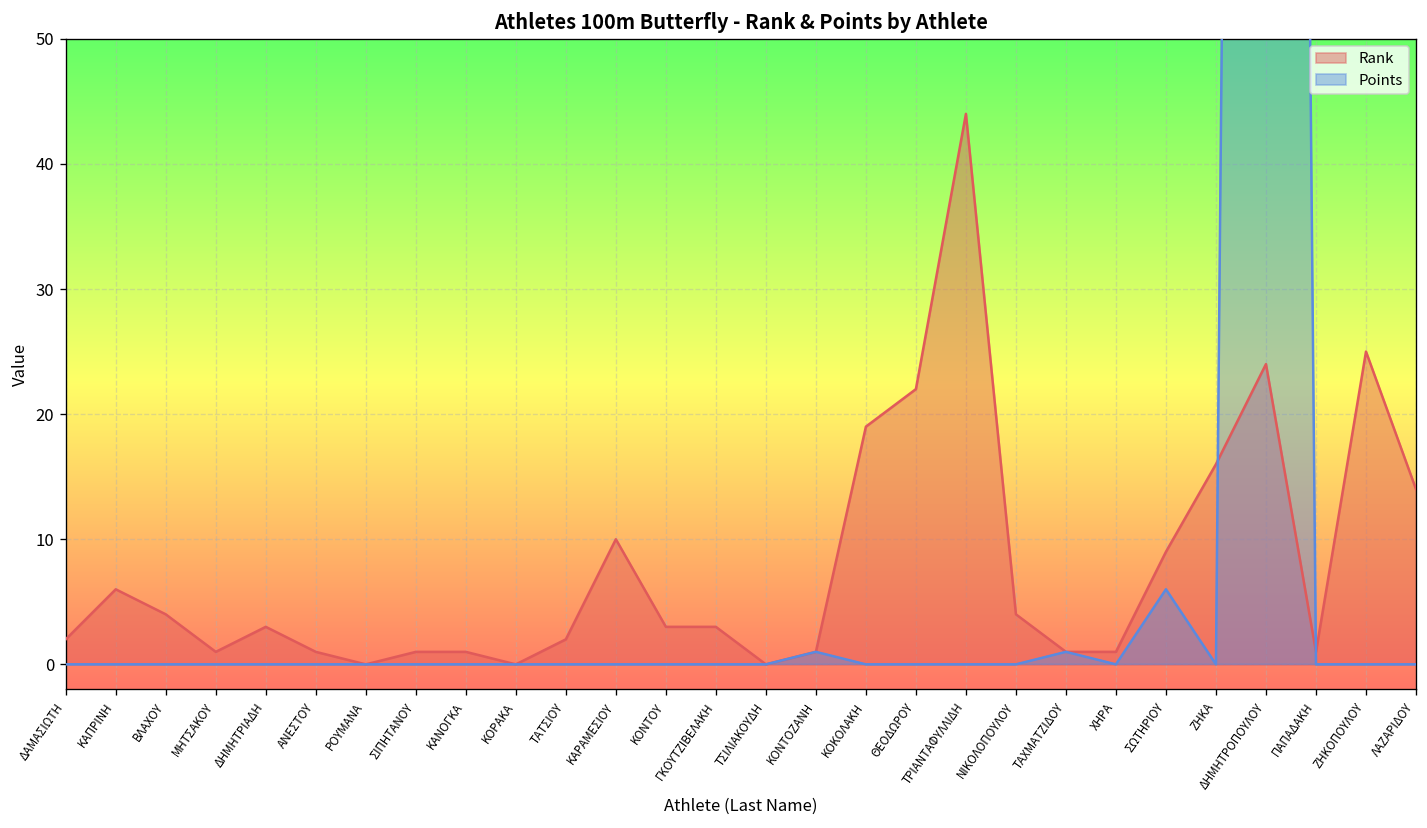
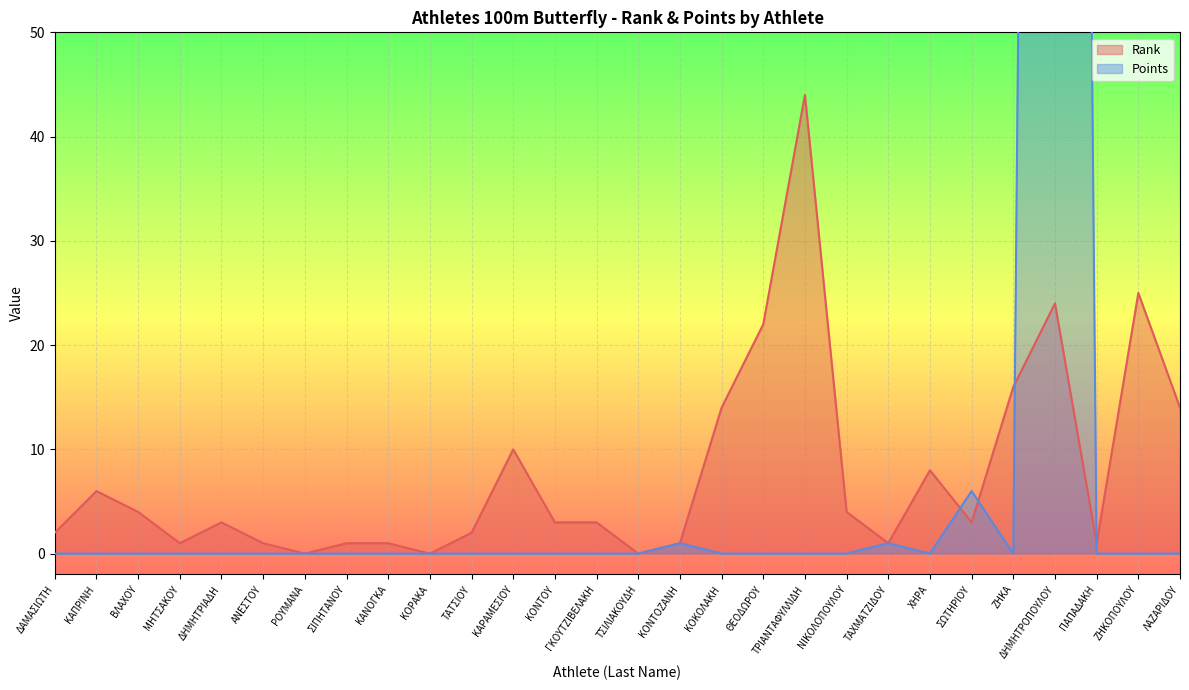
Rank, ΚΟΚΟΛΑΚΗ: 19 -> 14
Rank, ΧΗΡΑ: 1 -> 8
Rank, ΣΩΤΗΡΙΟΥ: 9 -> 3
